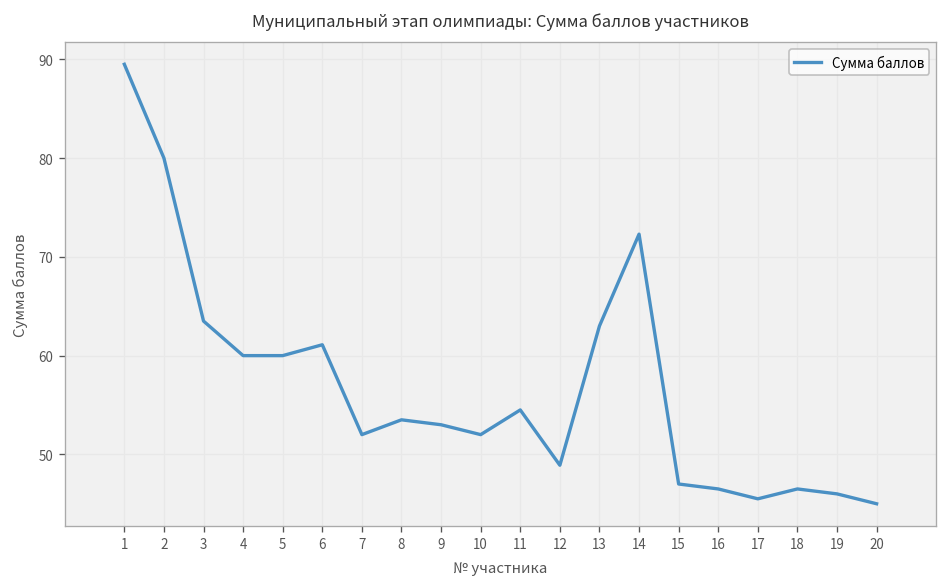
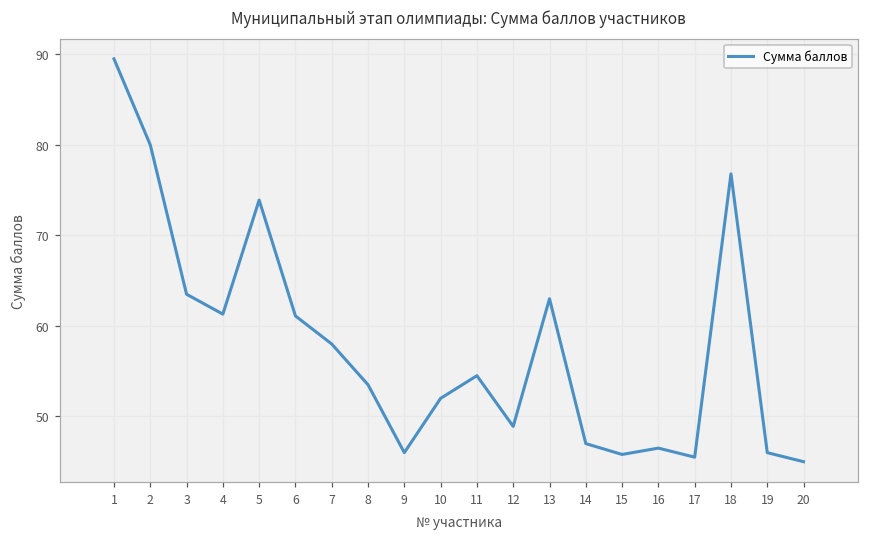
4: 60 -> 61
5: 60 -> 74
7: 52 -> 58
9: 53 -> 46
14: 72 -> 47
15: 47 -> 46
18: 47 -> 77
